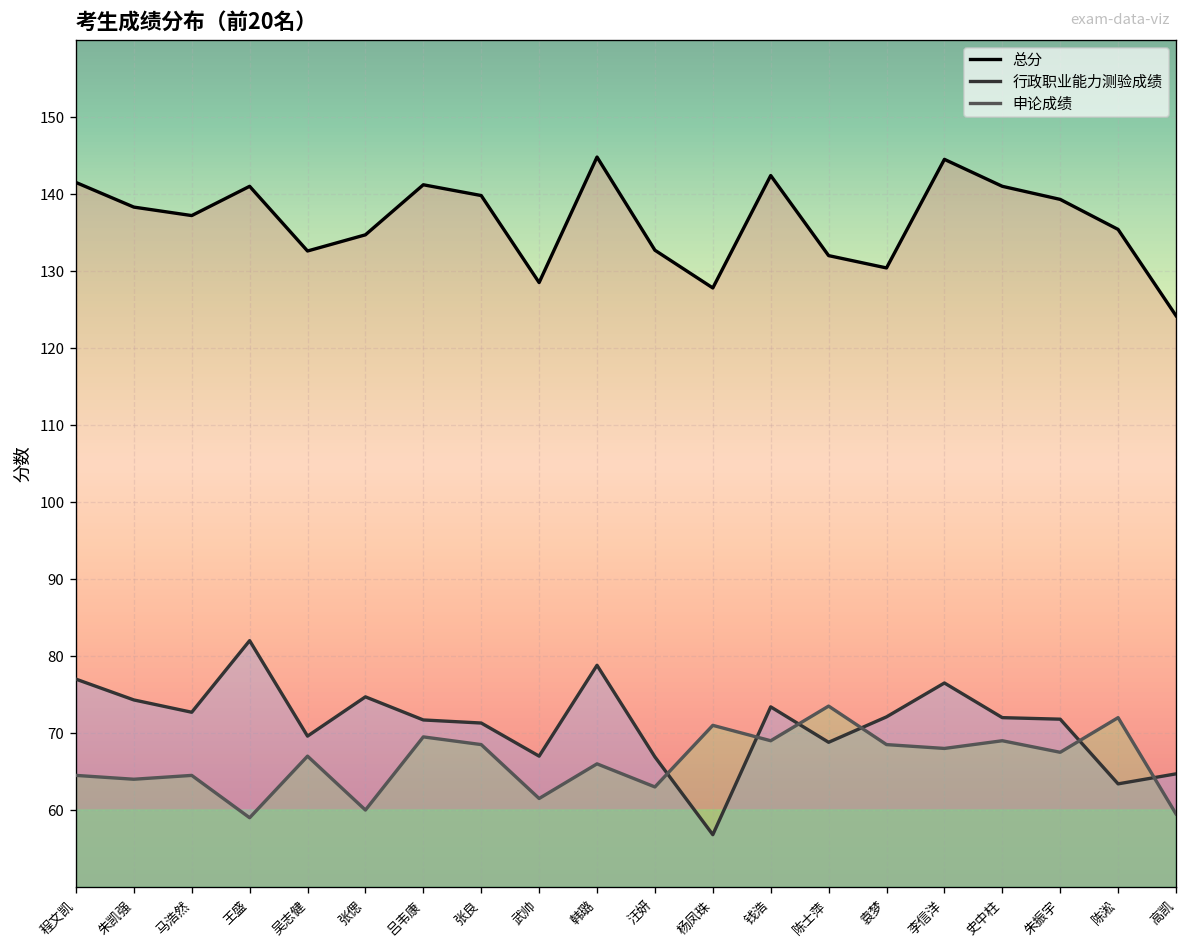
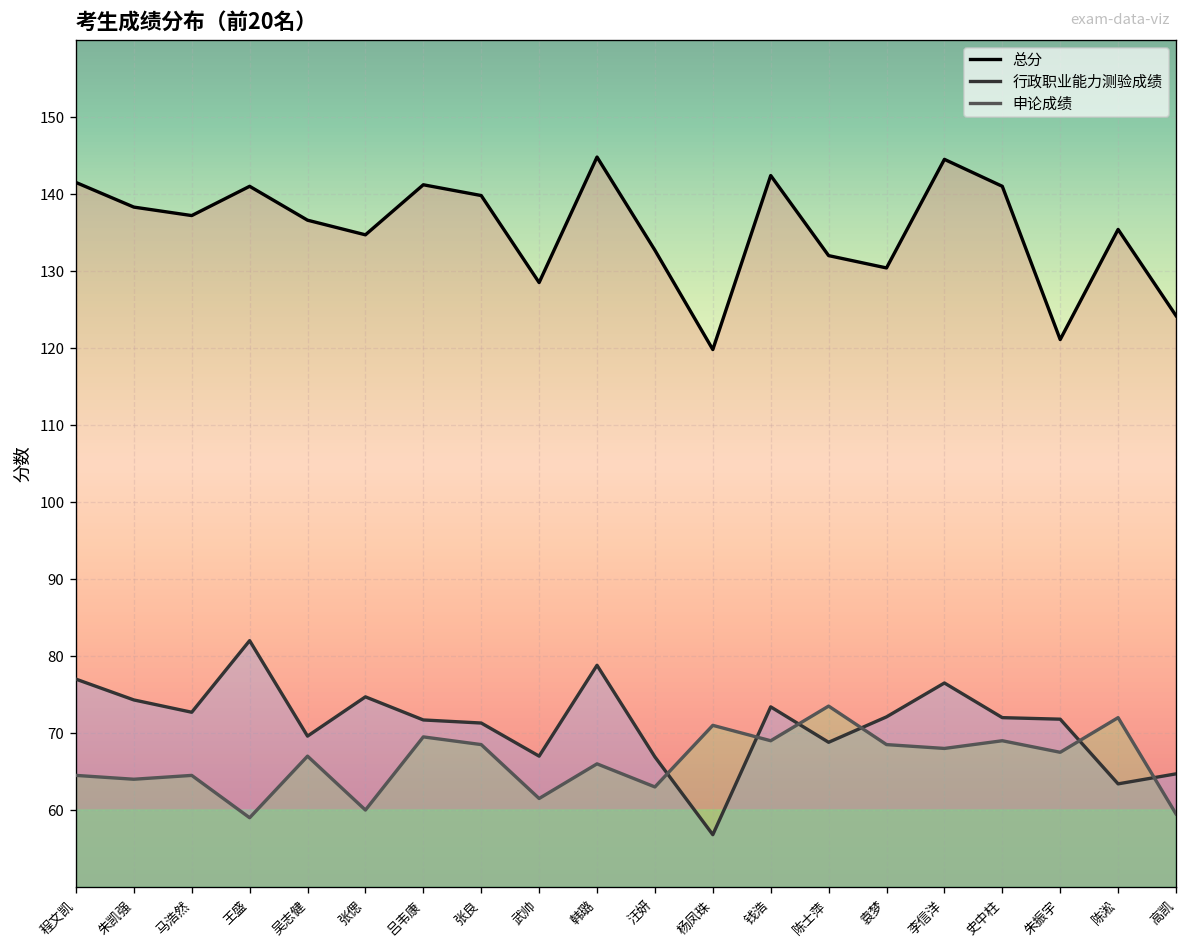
总分, 吴志健: 133 -> 137
总分, 杨凤珠: 128 -> 120
总分, 朱振宇: 139 -> 121
